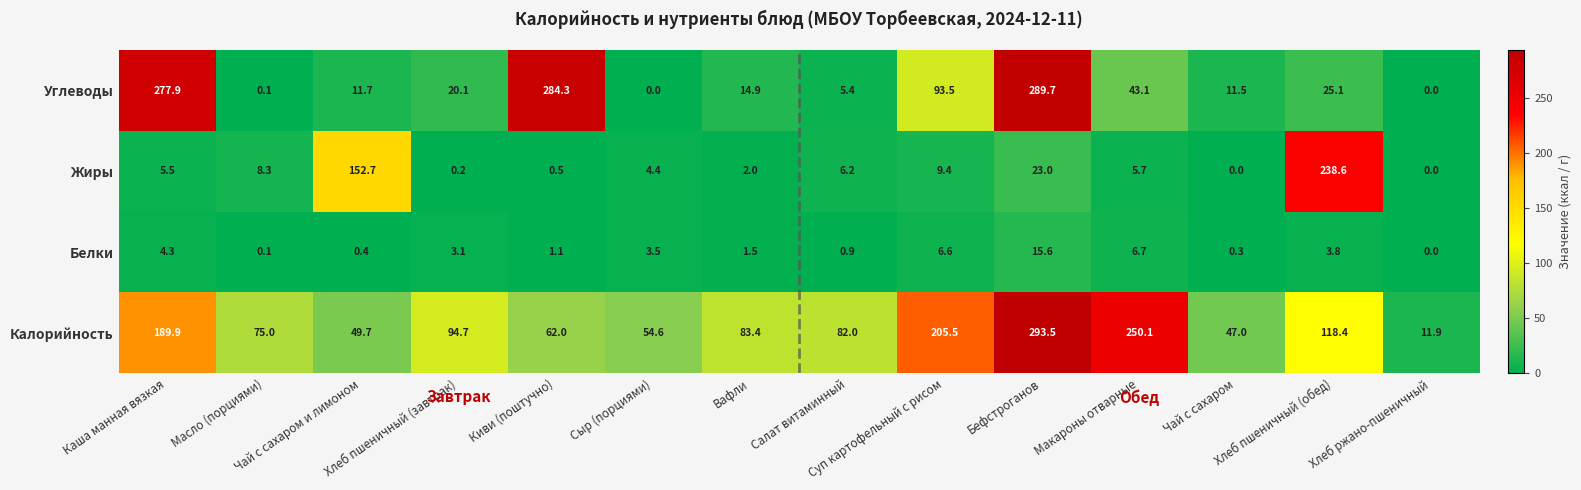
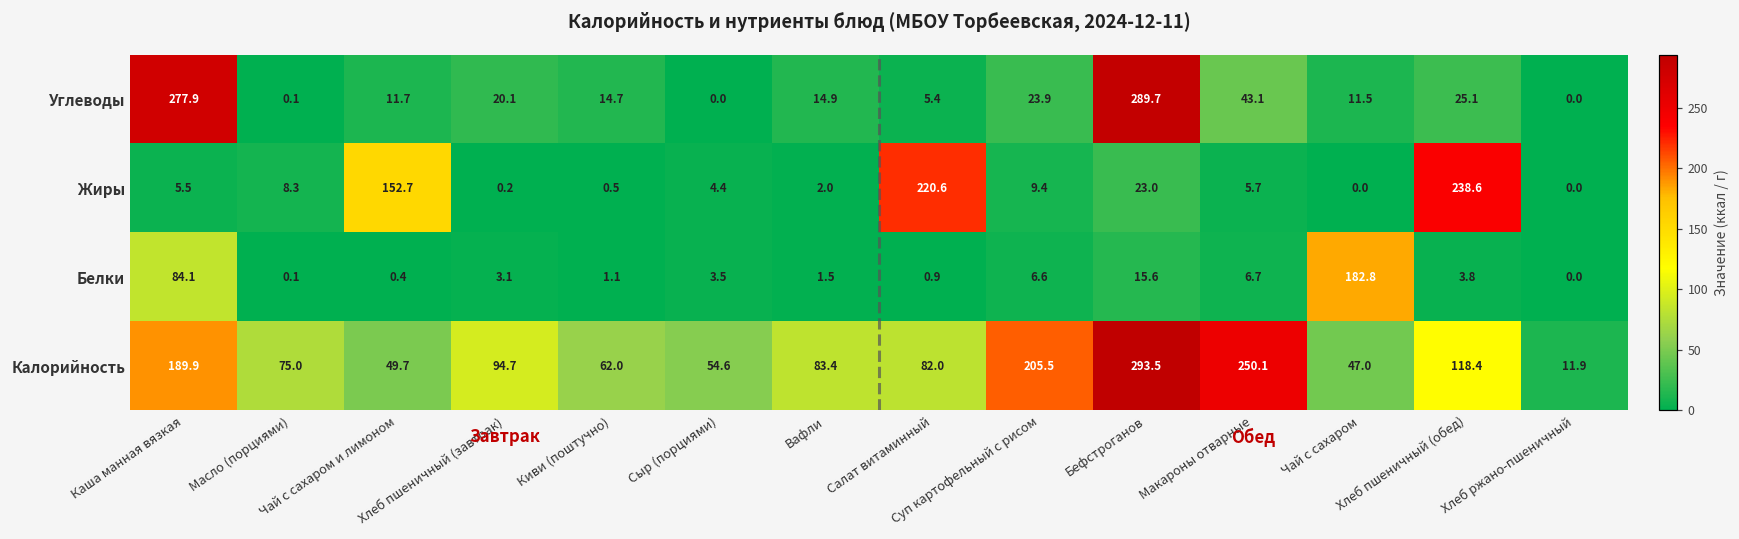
Углеводы, Киви (поштучно): 284.3 -> 14.7
Углеводы, Суп картофельный с рисом: 93.5 -> 23.9
Жиры, Салат витаминный: 6.2 -> 220.6
Белки, Каша манная вязкая: 4.3 -> 84.1
Белки, Чай с сахаром: 0.3 -> 182.8
